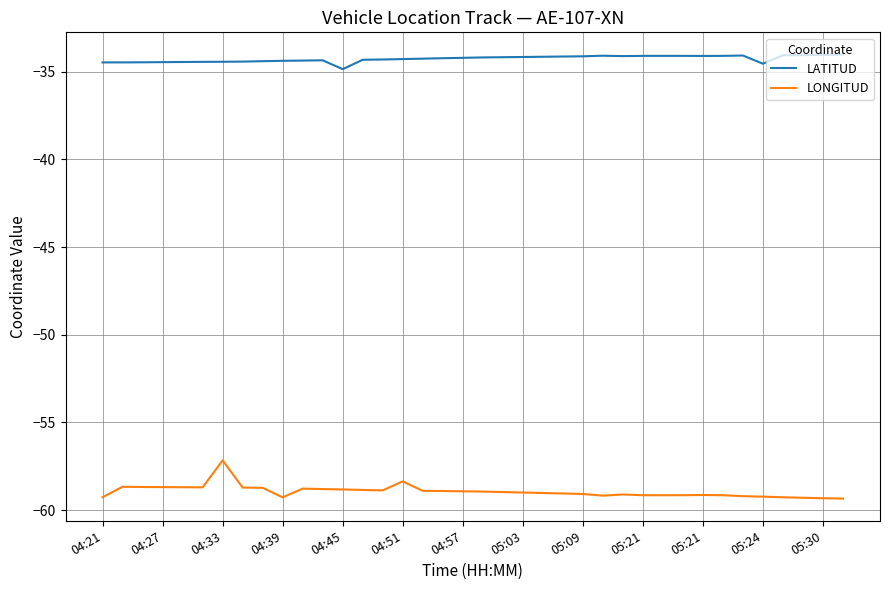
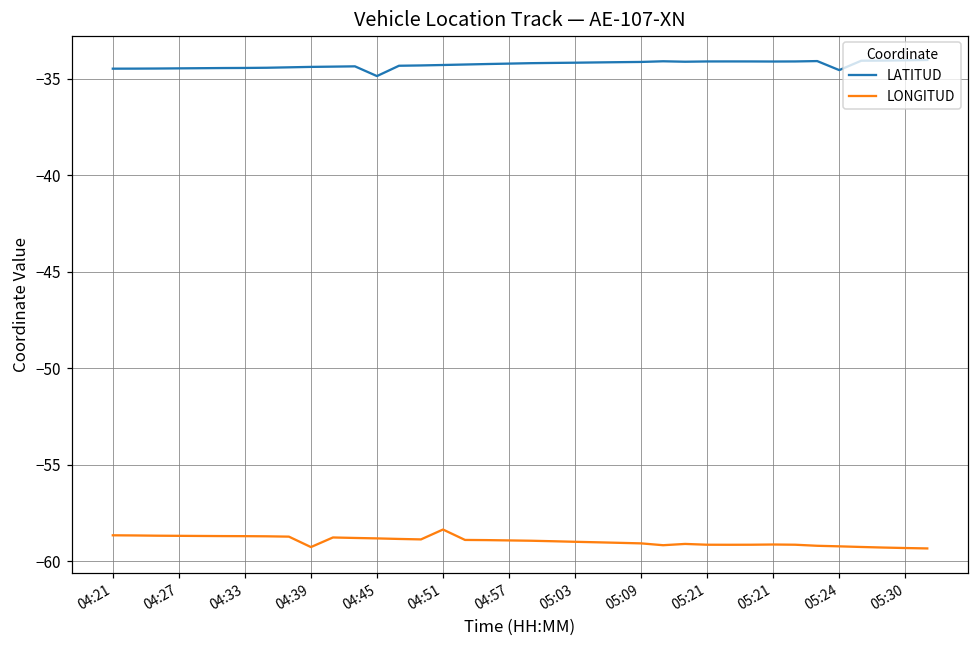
LONGITUD, 04:21: -59.3 -> -58.7
LONGITUD, 04:33: -57.2 -> -58.7
